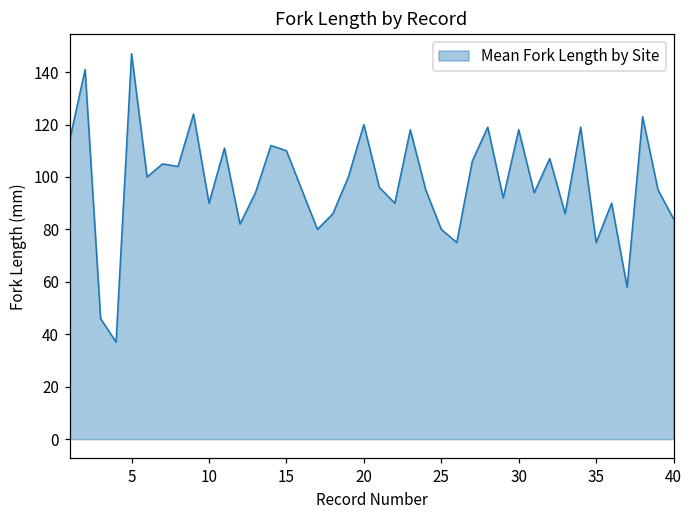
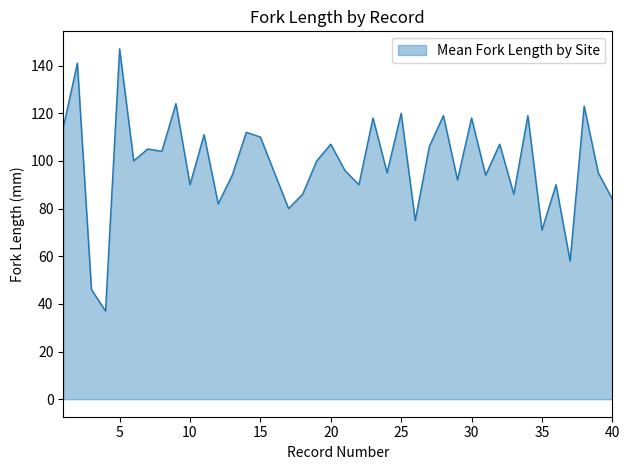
20: 120 -> 107
25: 80 -> 120
35: 75 -> 71
